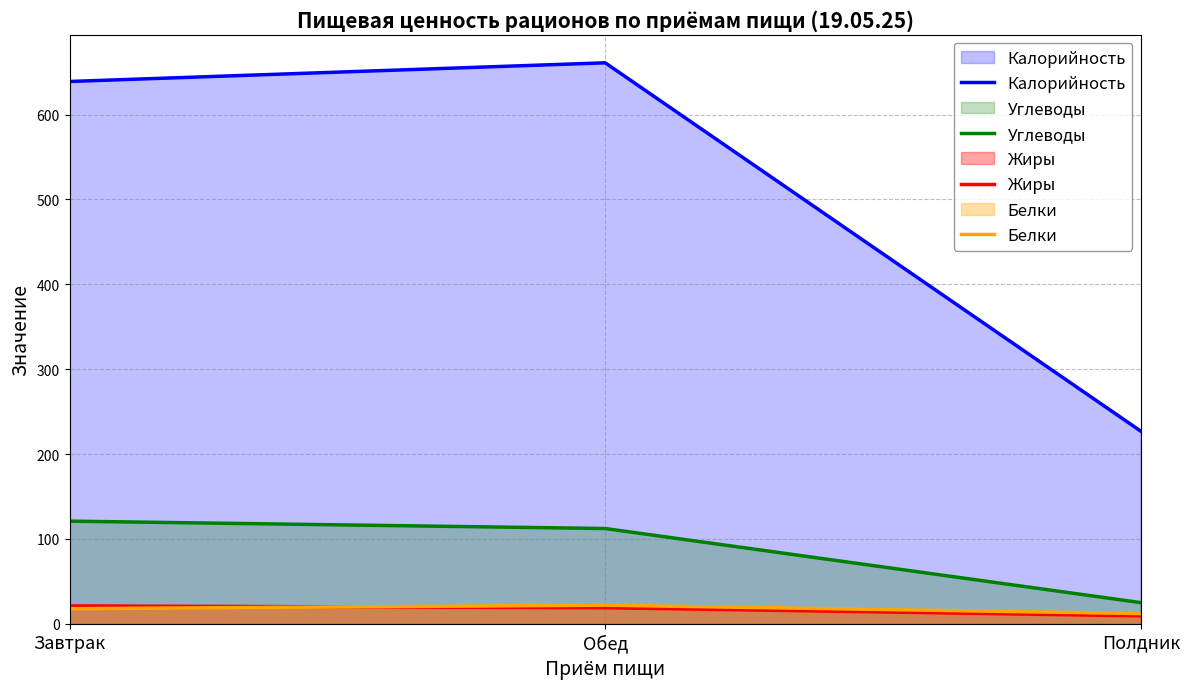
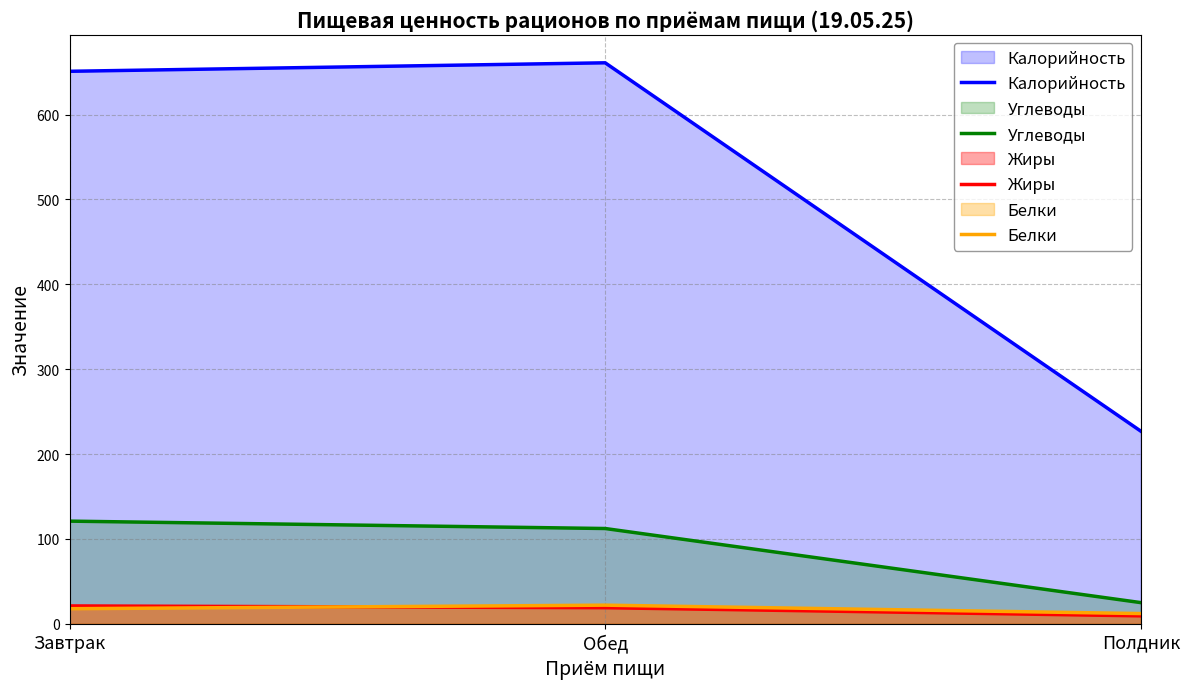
Калорийность, Завтрак: 640 -> 650
